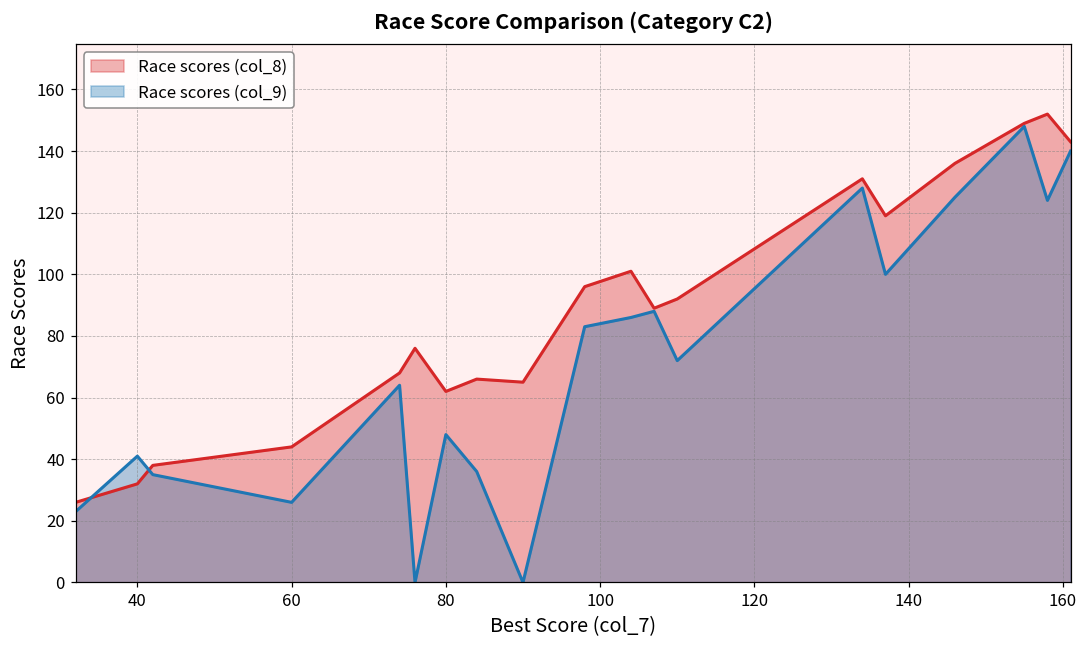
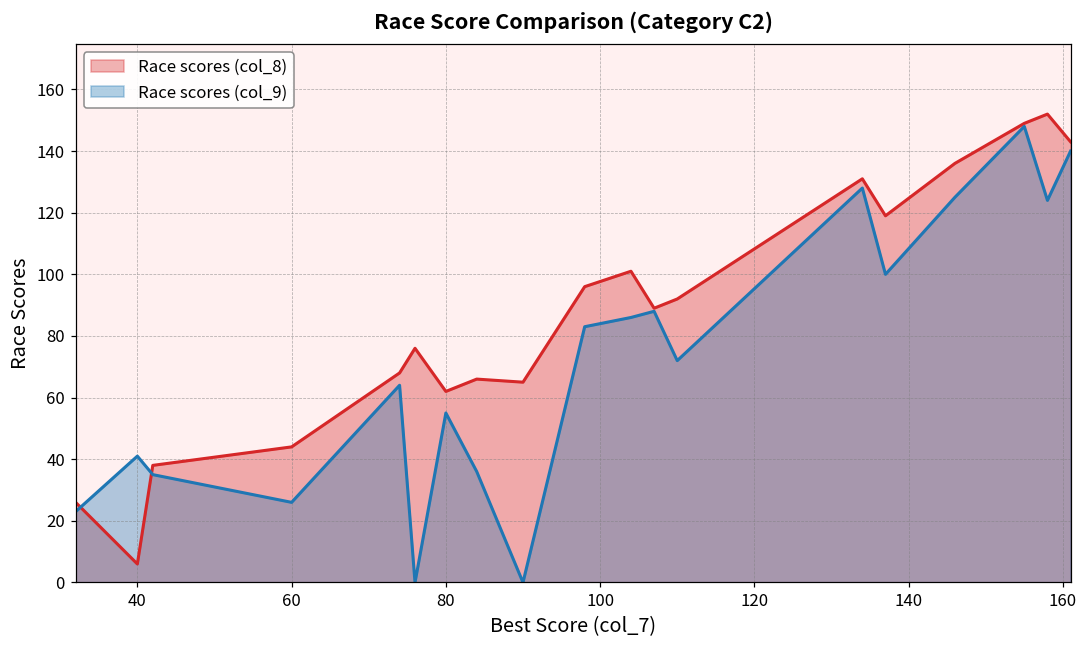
Race scores (col_8), 40: 32 -> 6
Race scores (col_9), 80: 48 -> 55
